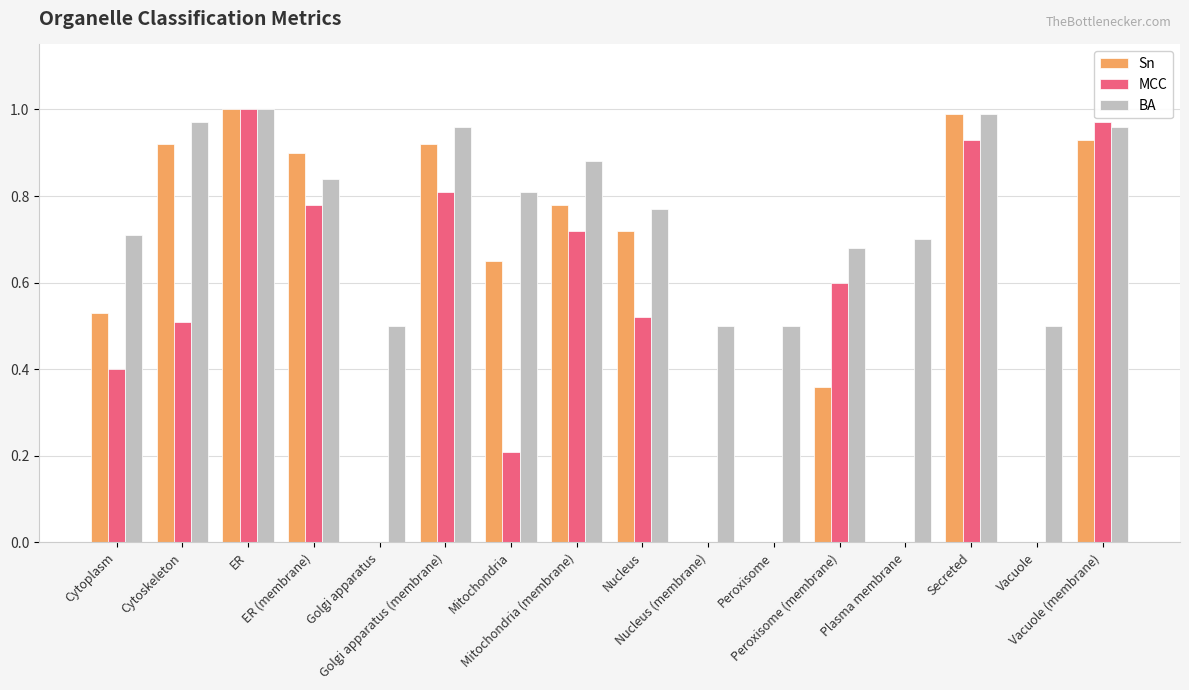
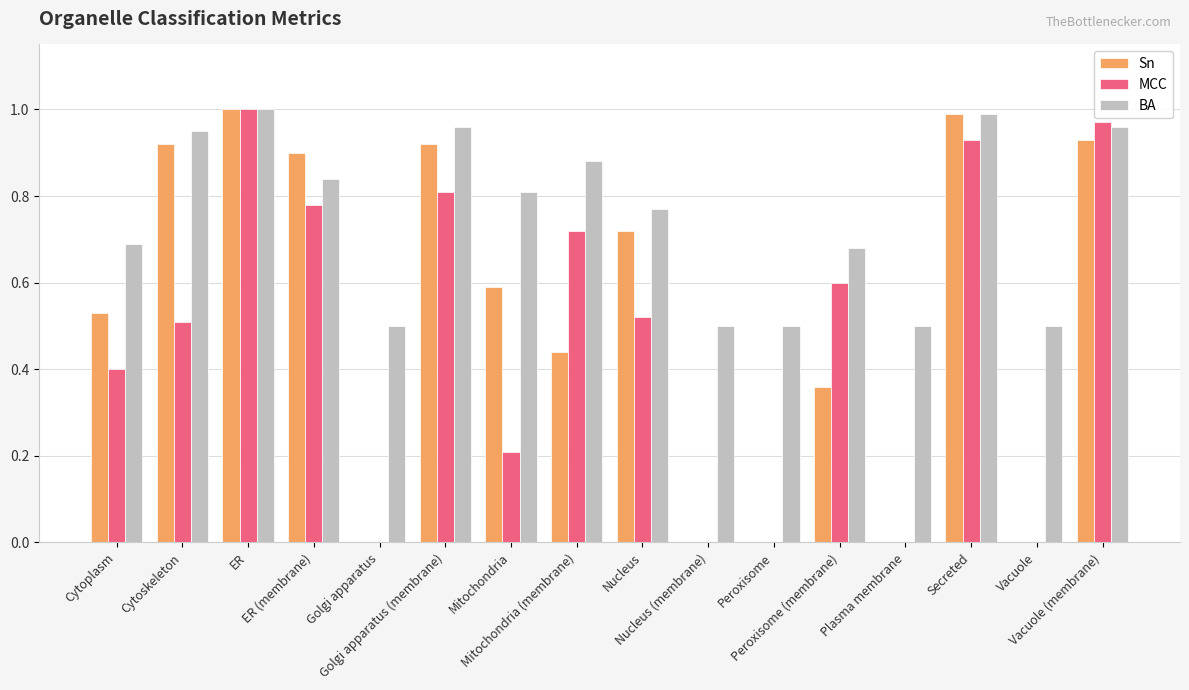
BA, Cytoplasm: 0.71 -> 0.69
BA, Cytoskeleton: 0.97 -> 0.95
Sn, Mitochondria: 0.65 -> 0.59
Sn, Mitochondria (membrane): 0.78 -> 0.44
BA, Plasma membrane: 0.7 -> 0.5
